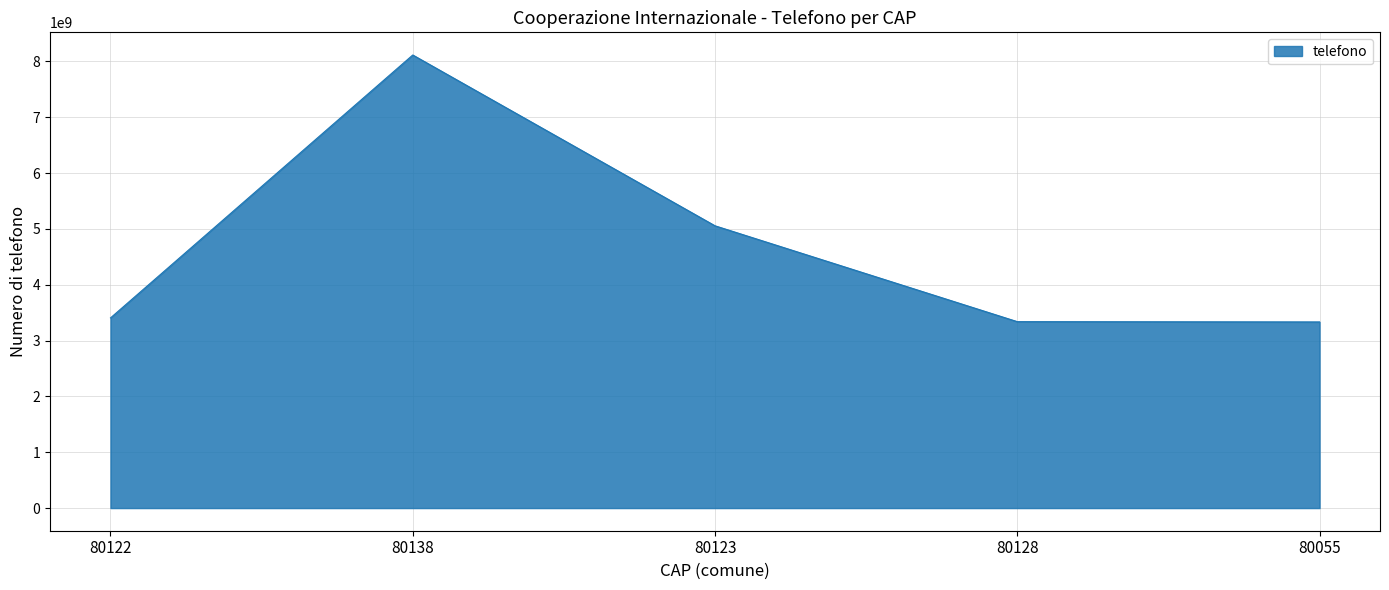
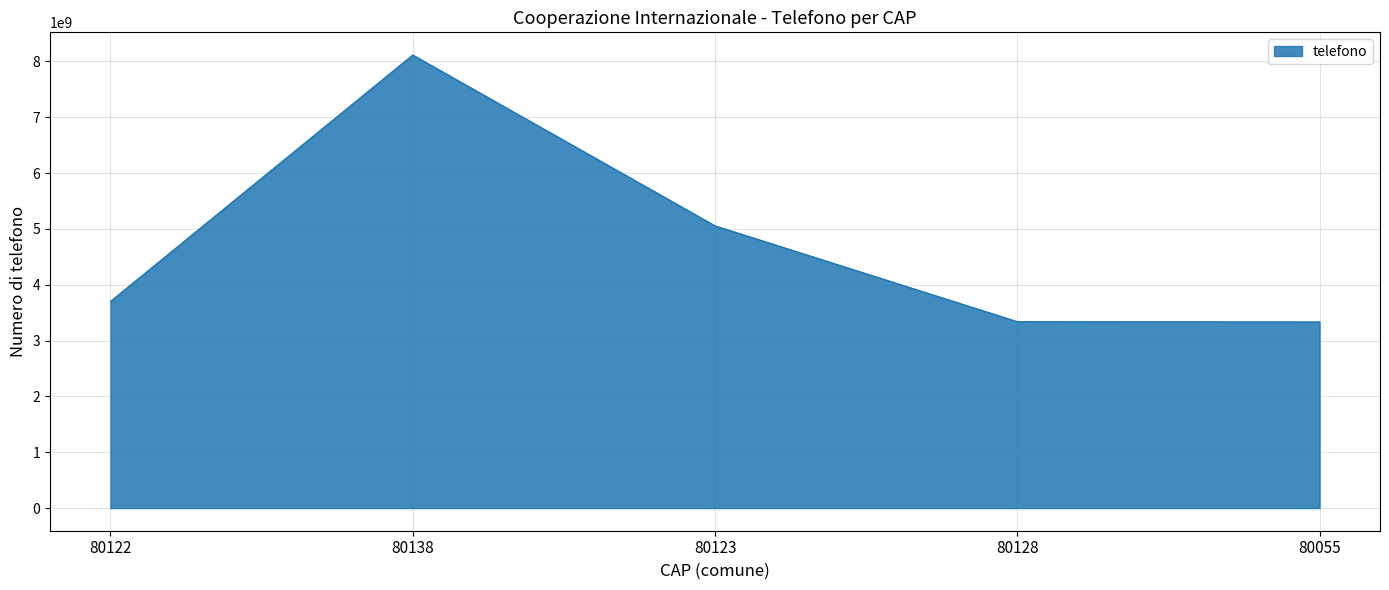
80122: 3400000000 -> 3700000000
